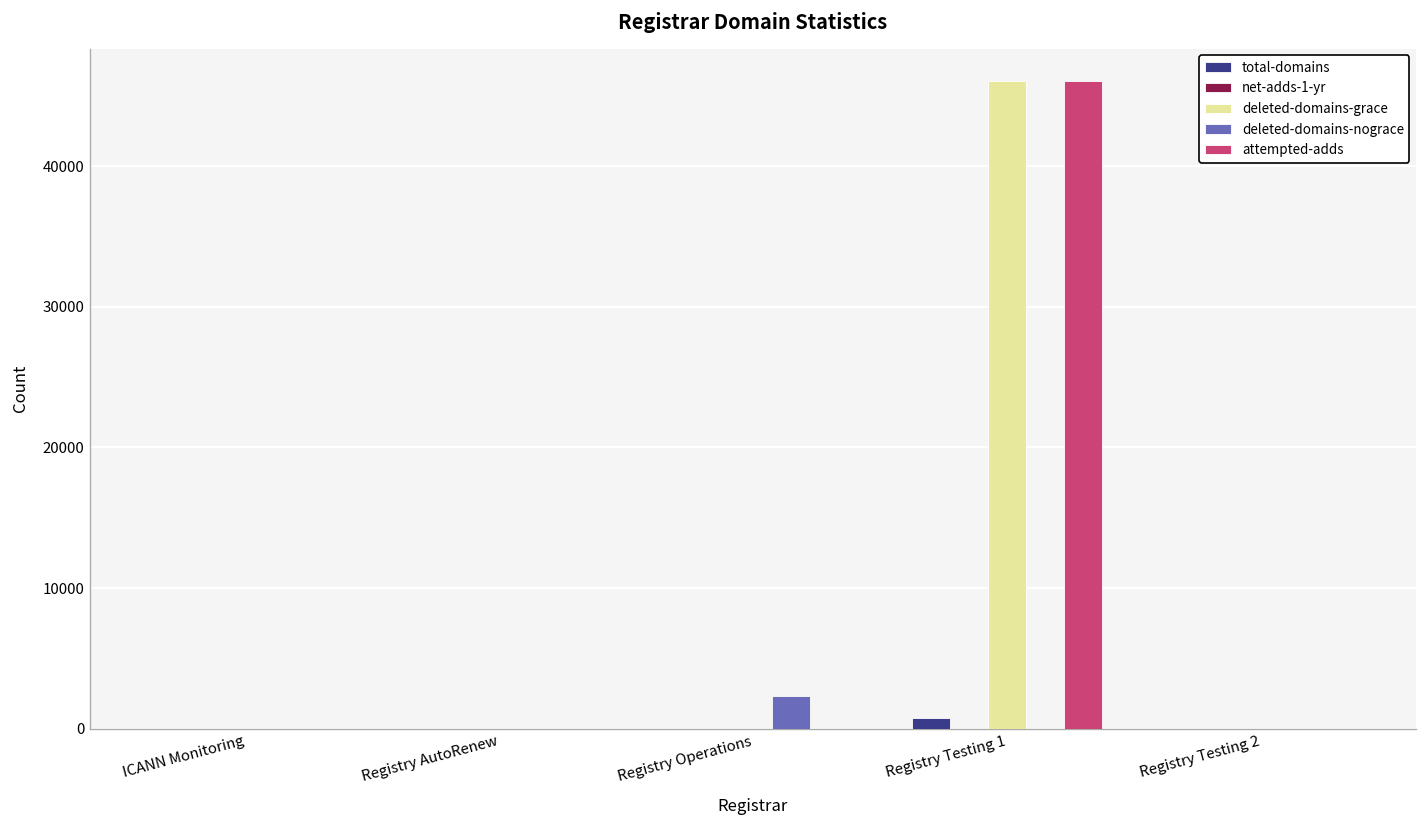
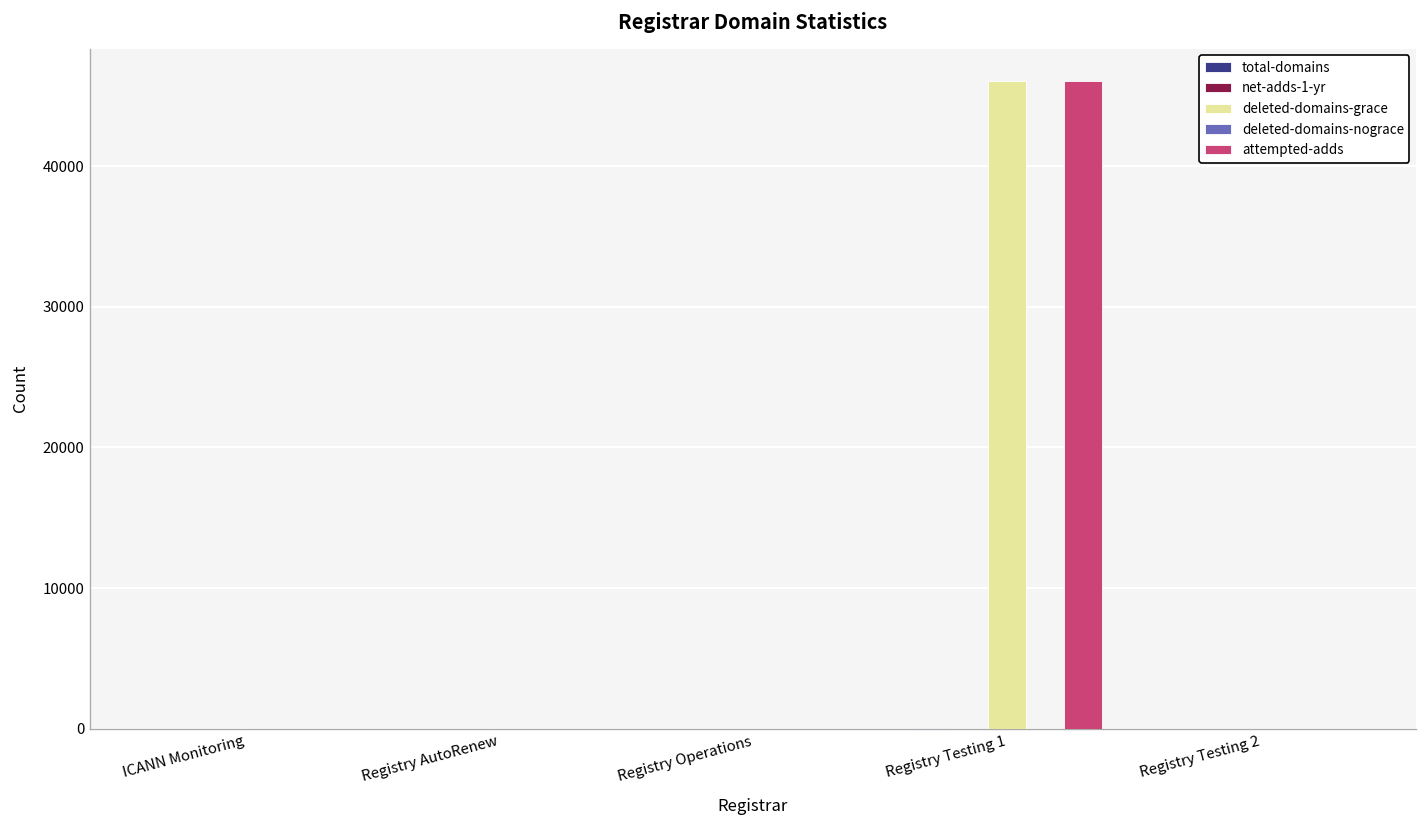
deleted-domains-nograce, Registry Operations: 2300 -> 0
total-domains, Registry Testing 1: 700 -> 0
